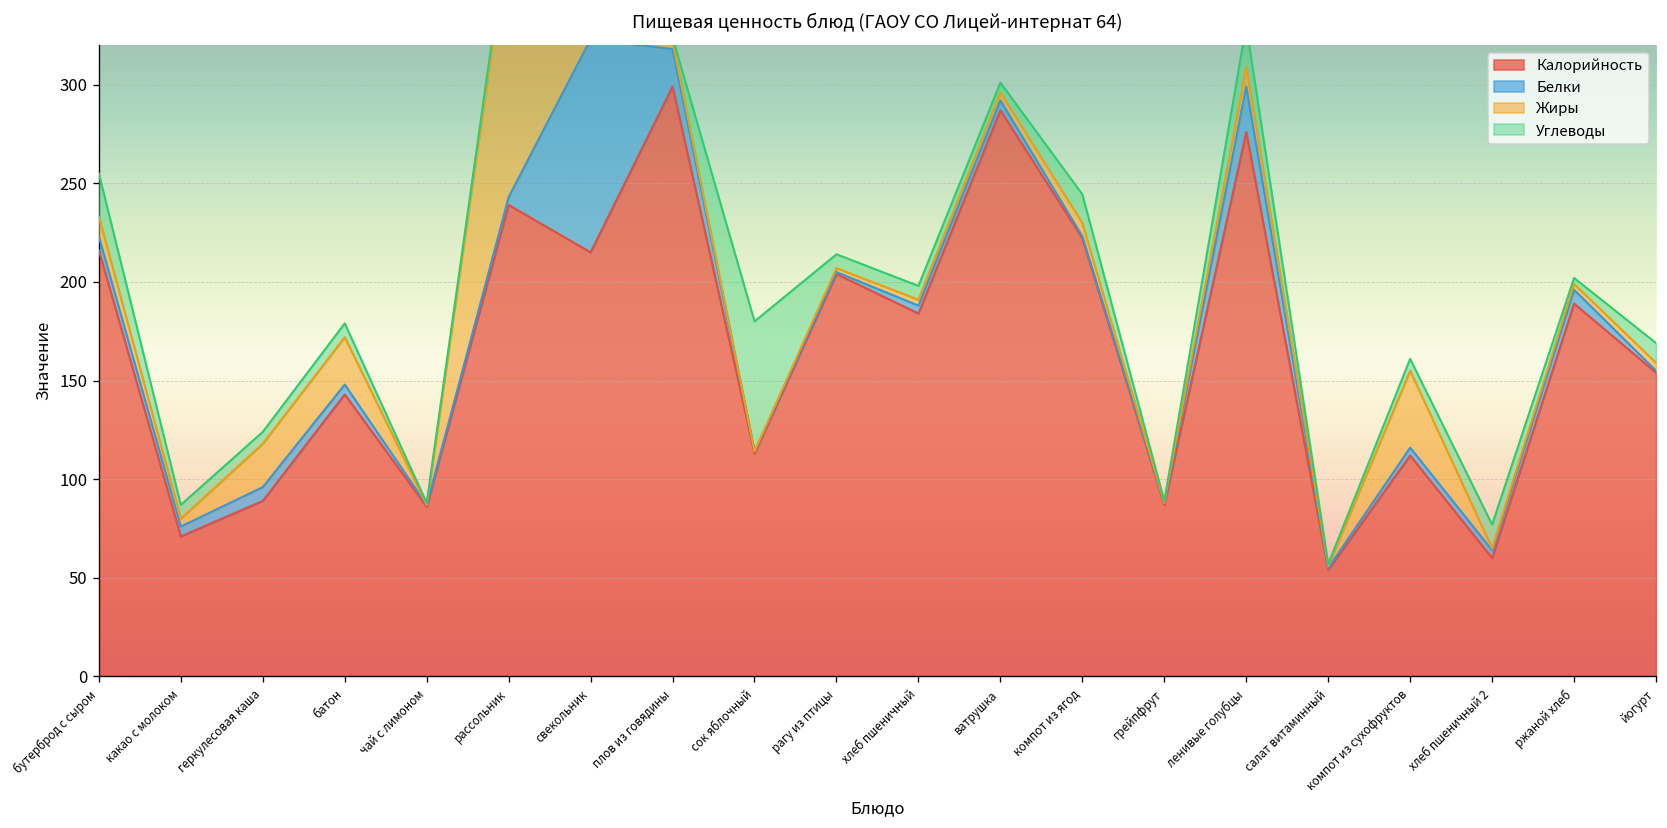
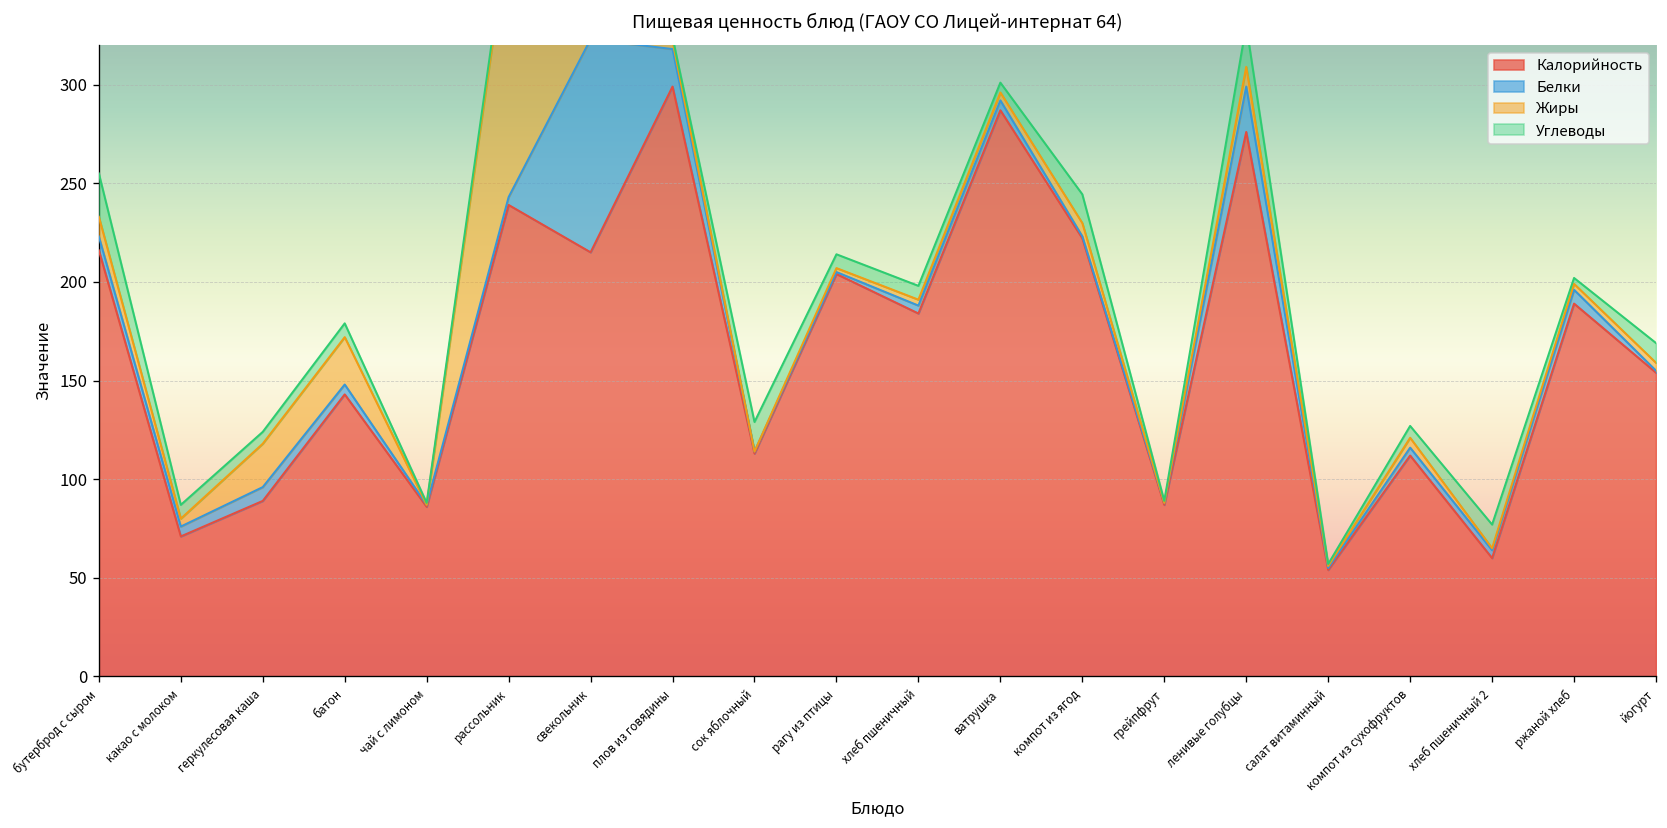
Углеводы, сок яблочный: 66 -> 15
Жиры, компот из сухофруктов: 39 -> 5
